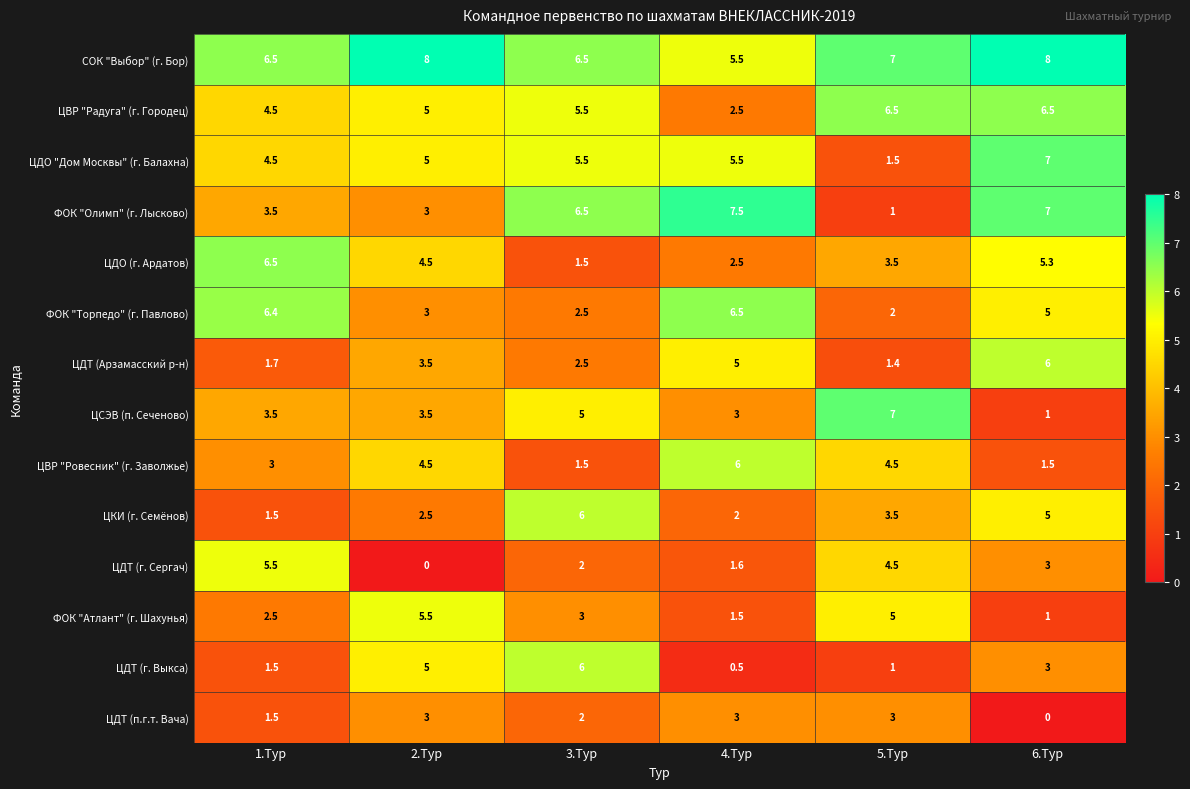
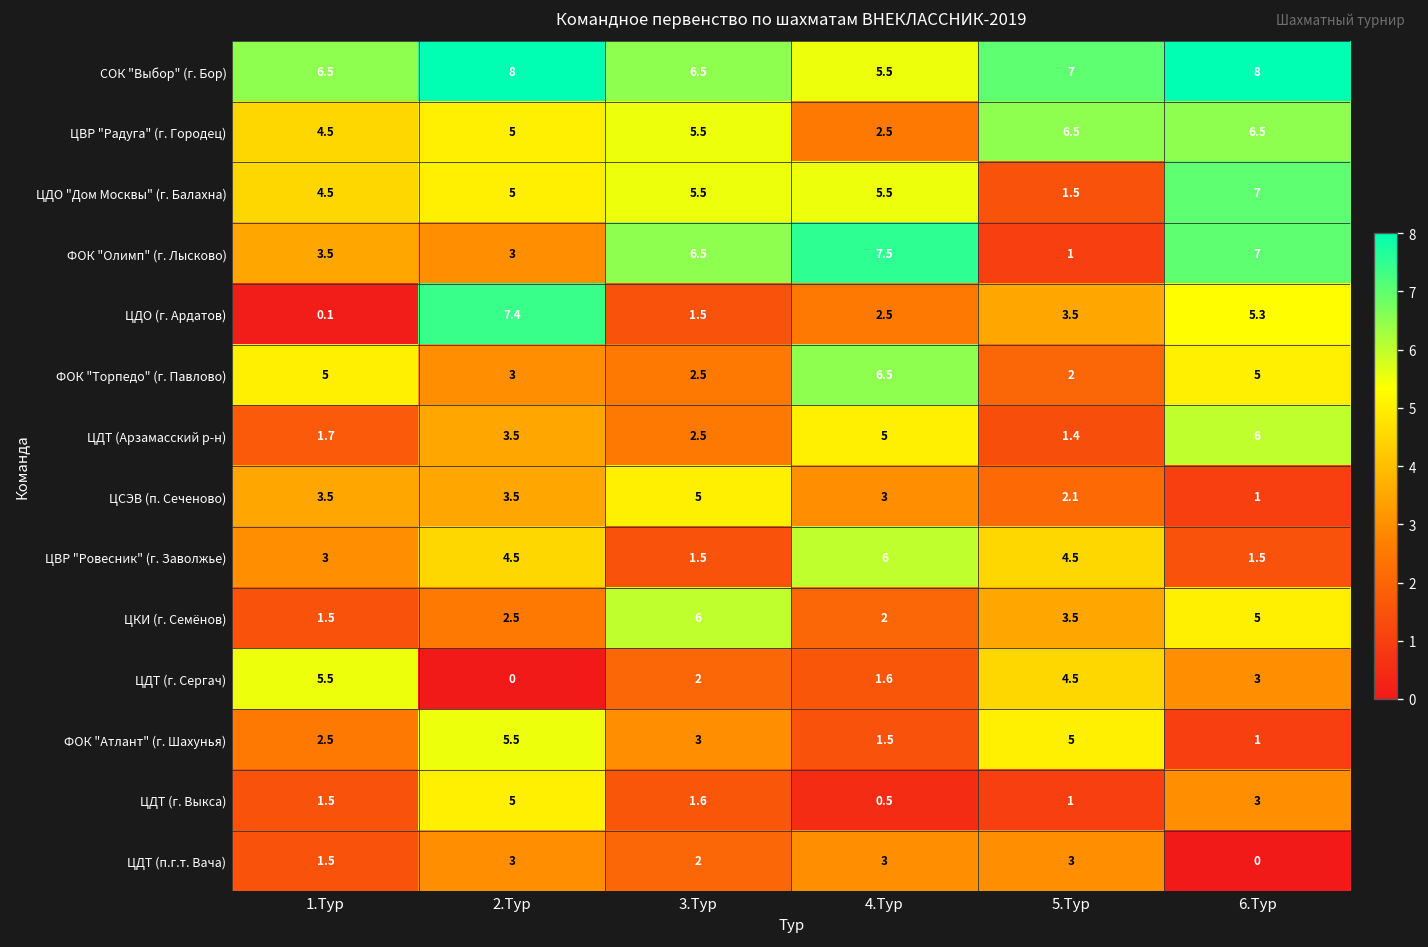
ЦДО (г. Ардатов), 1.Тур: 6.5 -> 0.1
ЦДО (г. Ардатов), 2.Тур: 4.5 -> 7.4
ФОК "Торпедо" (г. Павлово), 1.Тур: 6.4 -> 5
ЦСЭВ (п. Сеченово), 5.Тур: 7 -> 2.1
ЦДТ (г. Выкса), 3.Тур: 6 -> 1.6
